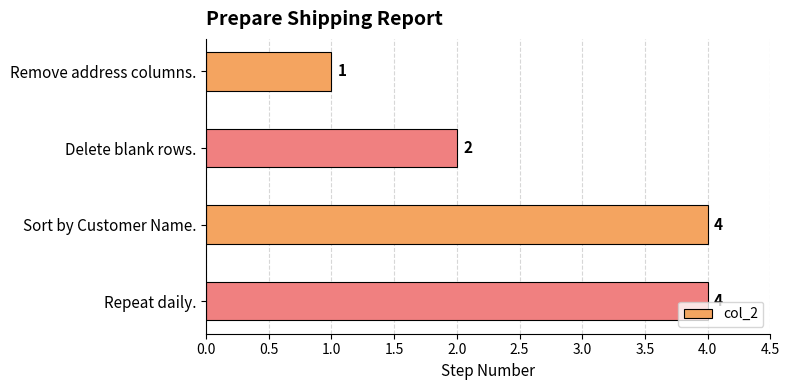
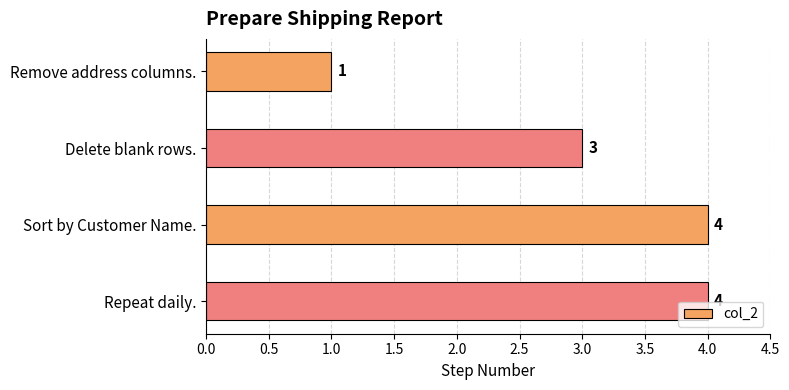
Delete blank rows.: 2 -> 3
